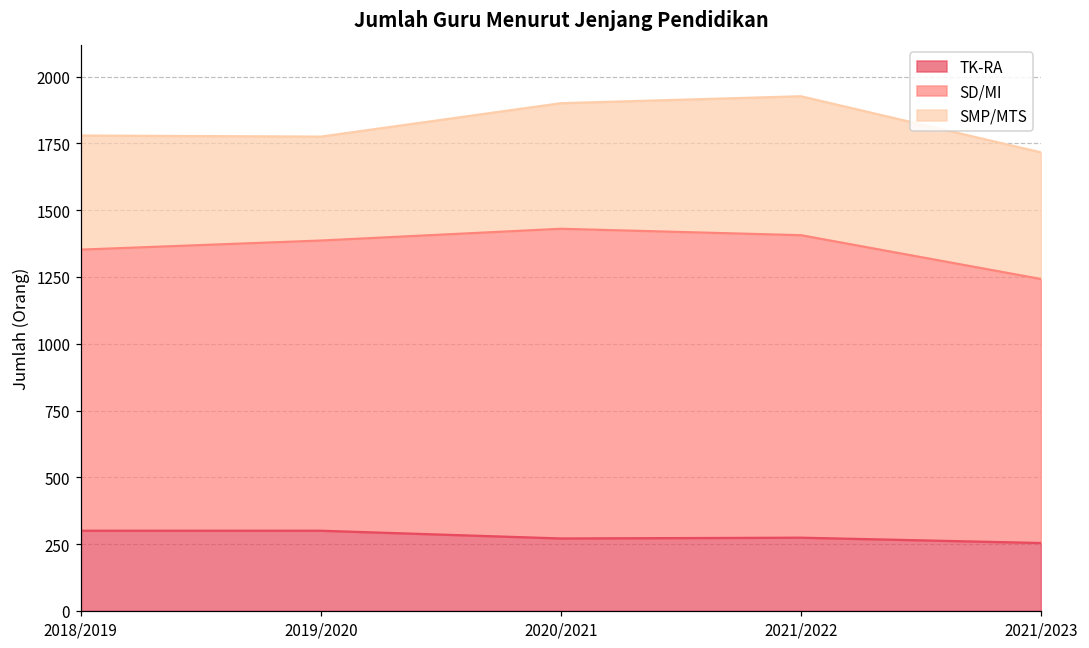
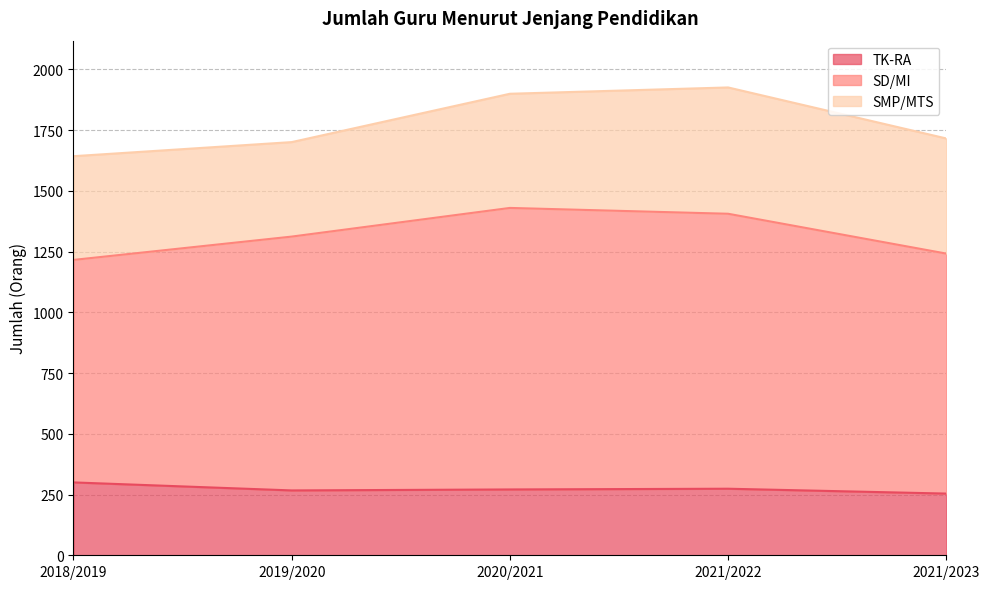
SD/MI, 2018/2019: 1050 -> 920
TK-RA, 2019/2020: 300 -> 270
SD/MI, 2019/2020: 1090 -> 1050
